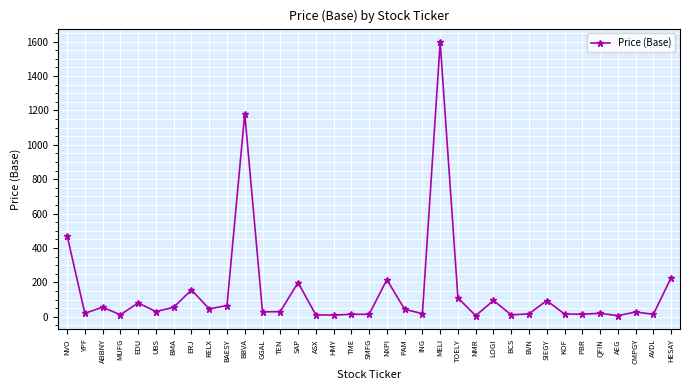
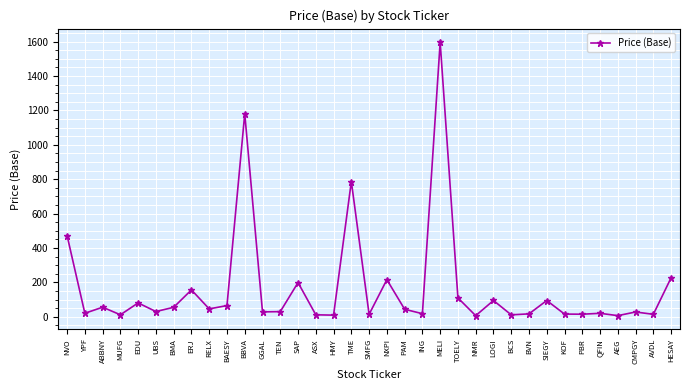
TME: 10 -> 790
